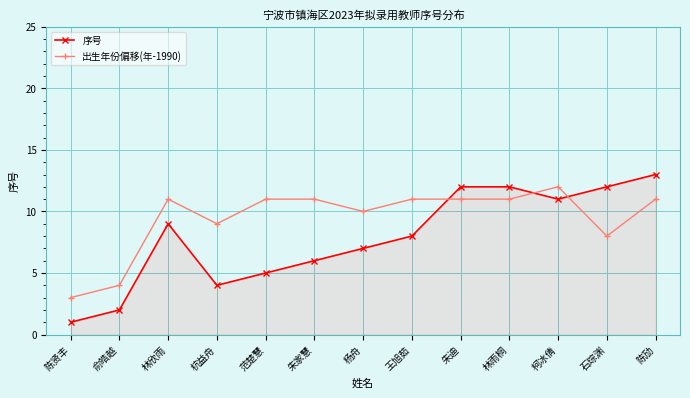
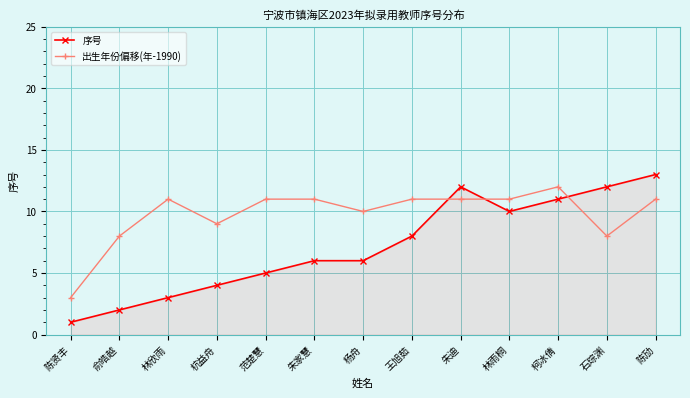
出生年份偏移(年-1990), 俞皓越: 4.0 -> 8.0
序号, 林欣雨: 9 -> 3
序号, 杨舟: 7 -> 6
序号, 林雨桐: 12 -> 10
